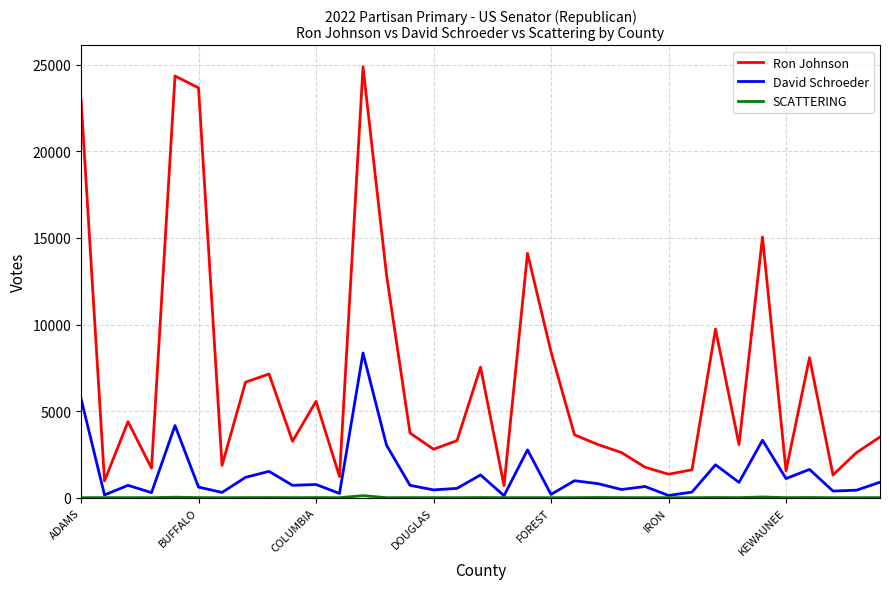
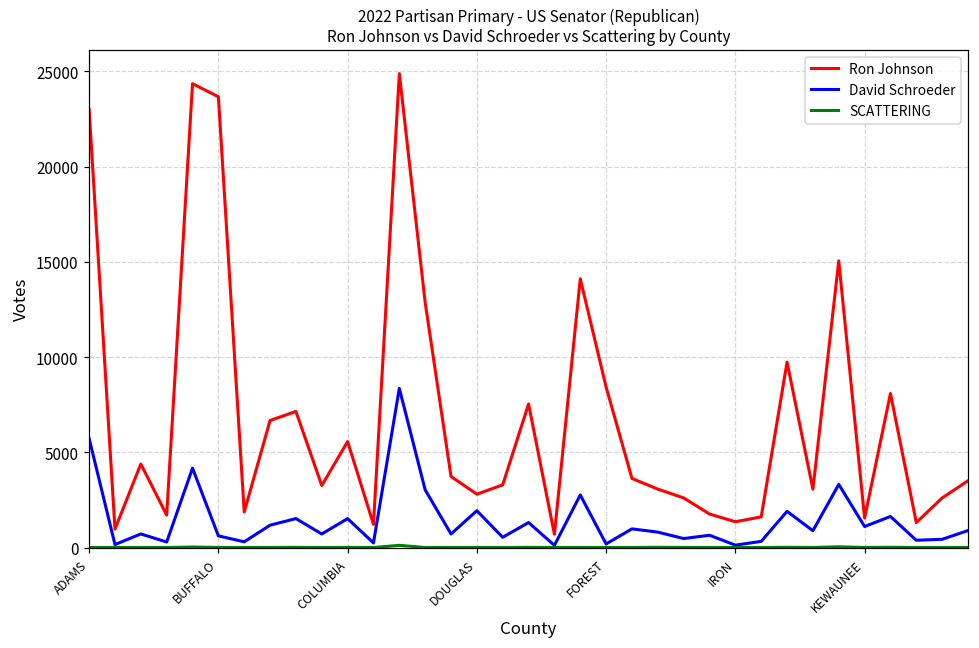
David Schroeder, COLUMBIA: 800 -> 1500
David Schroeder, DOUGLAS: 400 -> 1900
